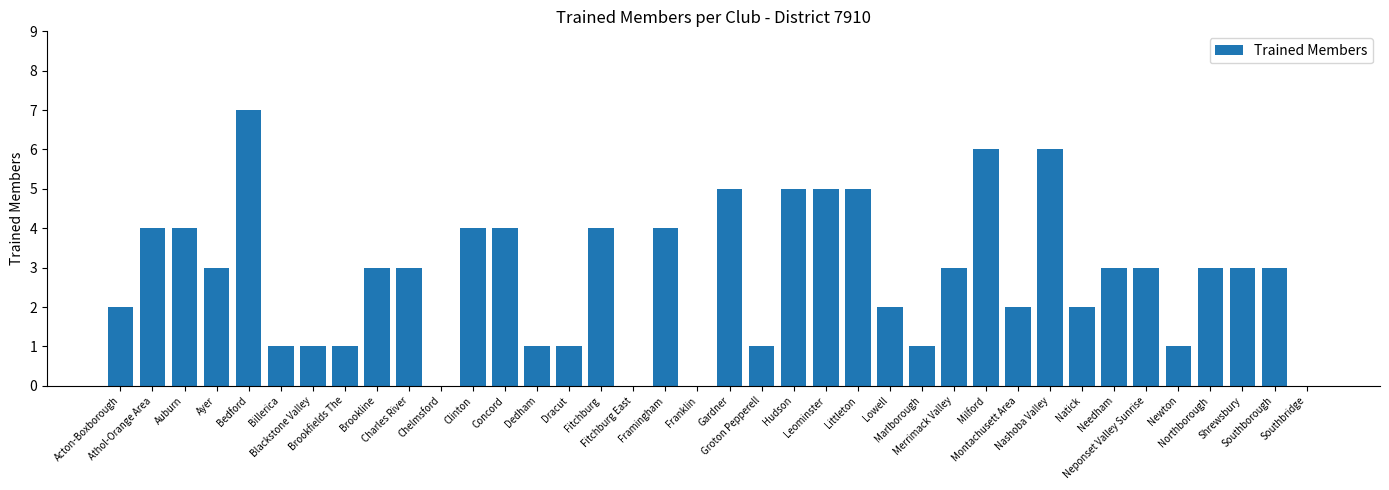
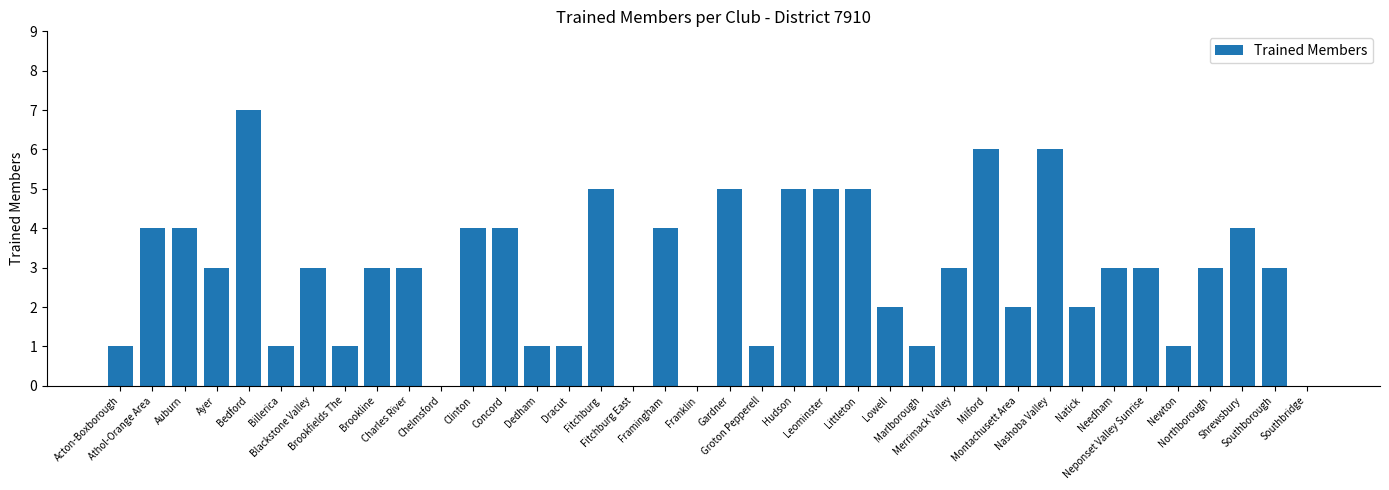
Acton-Boxborough: 2 -> 1
Blackstone Valley: 1 -> 3
Fitchburg: 4 -> 5
Shrewsbury: 3 -> 4
